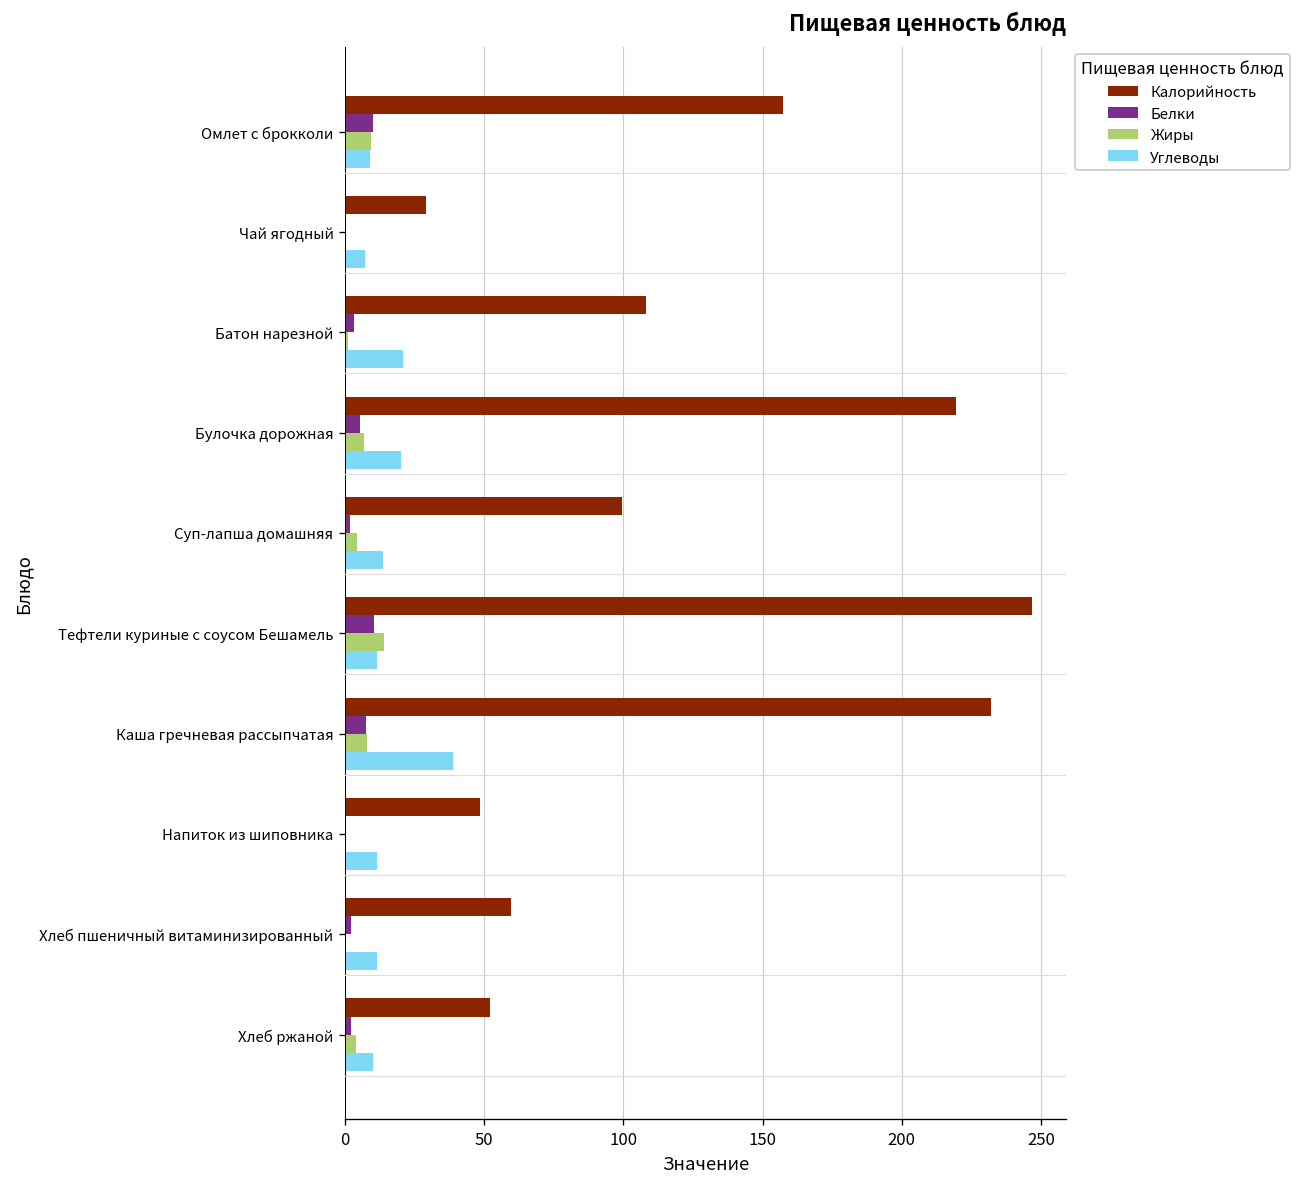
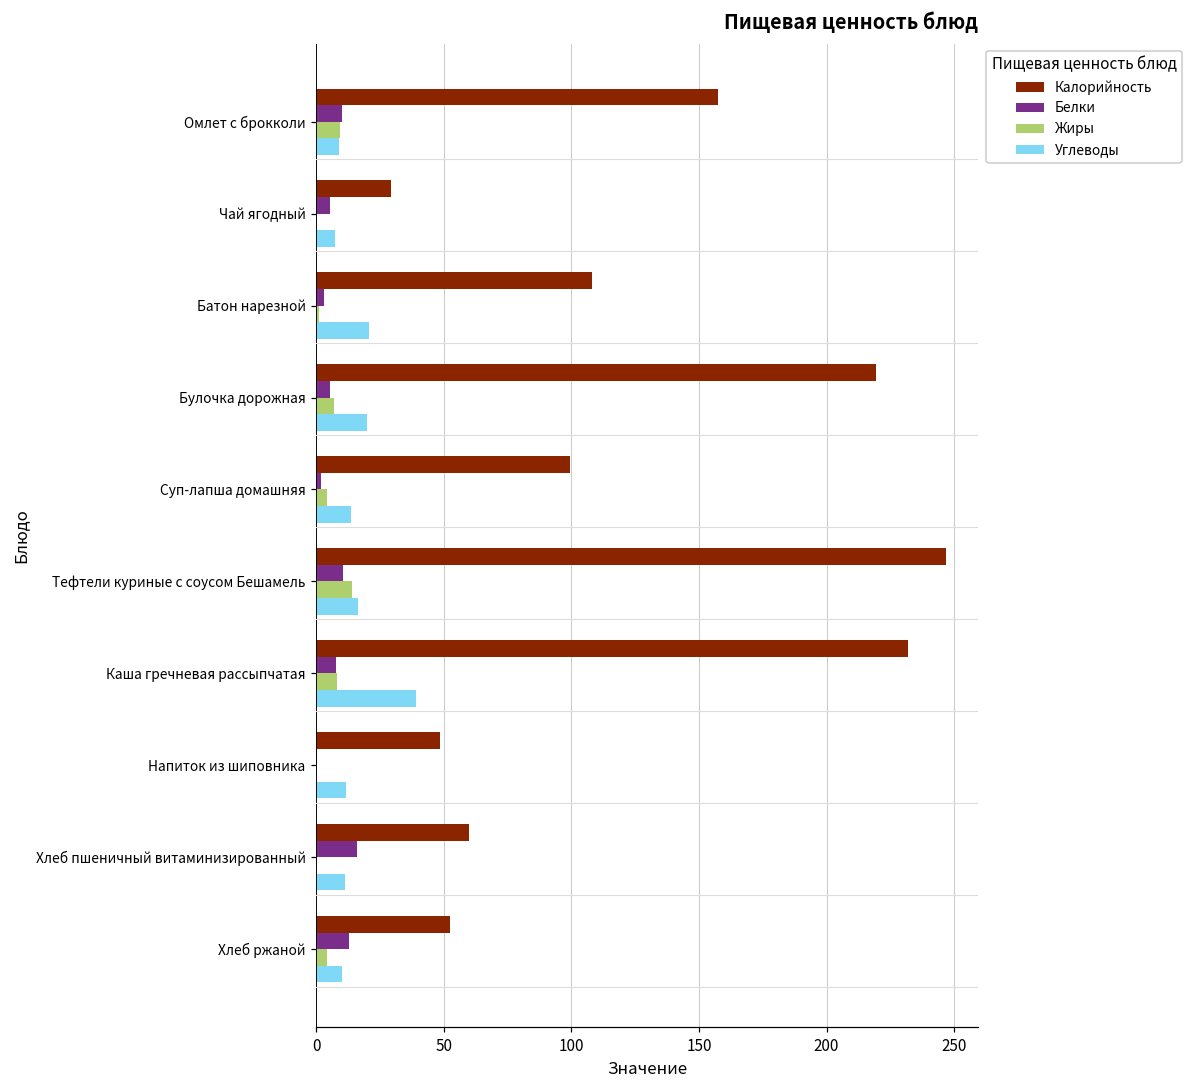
Белки, Чай ягодный: 0 -> 5
Углеводы, Тефтели куриные с соусом Бешамель: 11 -> 16
Белки, Хлеб пшеничный витаминизированный: 2 -> 16
Белки, Хлеб ржаной: 2 -> 13
